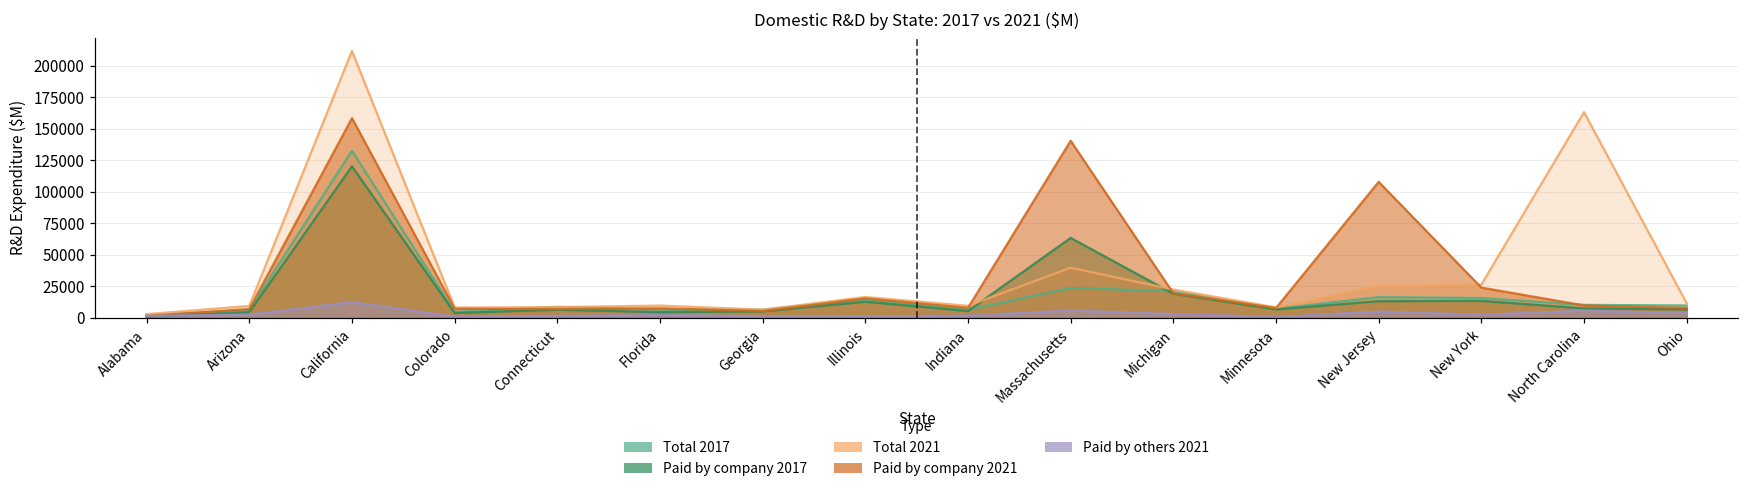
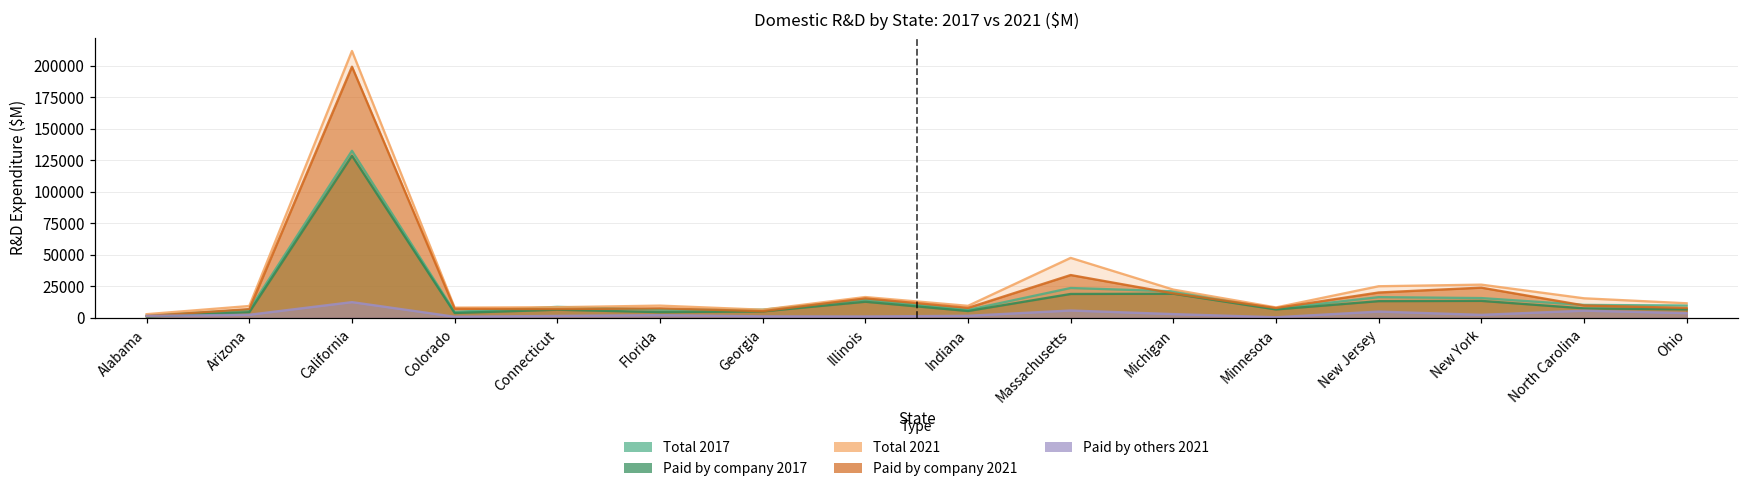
Paid by company 2017, California: 120000 -> 129000
Paid by company 2021, California: 158000 -> 199000
Paid by company 2017, Massachusetts: 63000 -> 19000
Total 2021, Massachusetts: 40000 -> 48000
Paid by company 2021, Massachusetts: 140000 -> 34000
Paid by company 2021, New Jersey: 108000 -> 20000
Total 2021, North Carolina: 163000 -> 15000
